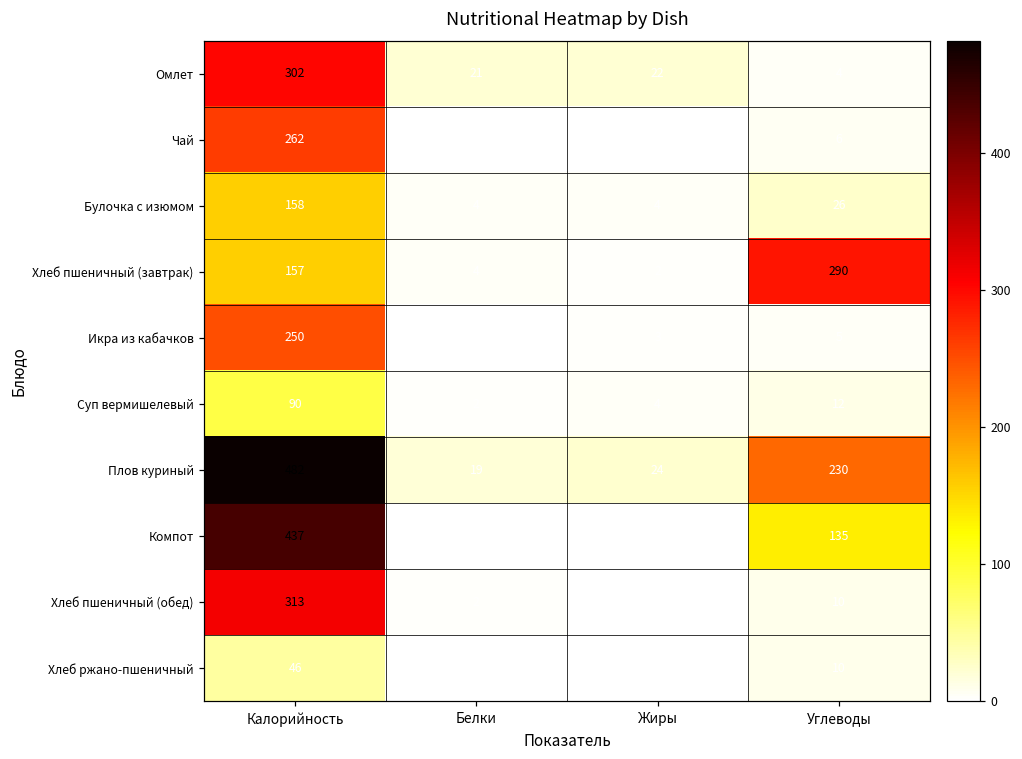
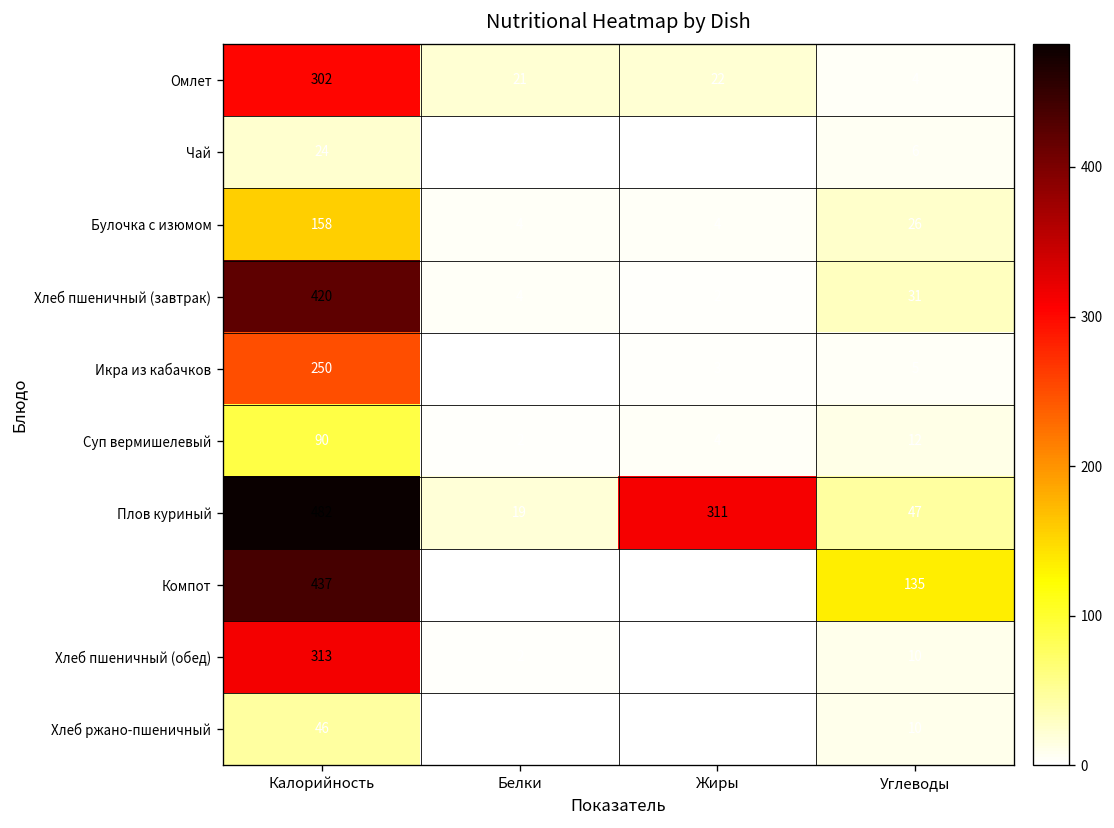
Чай, Калорийность: 262 -> 24
Хлеб пшеничный (завтрак), Калорийность: 157 -> 420
Хлеб пшеничный (завтрак), Углеводы: 290 -> 31
Плов куриный, Жиры: 24 -> 311
Плов куриный, Углеводы: 230 -> 47
